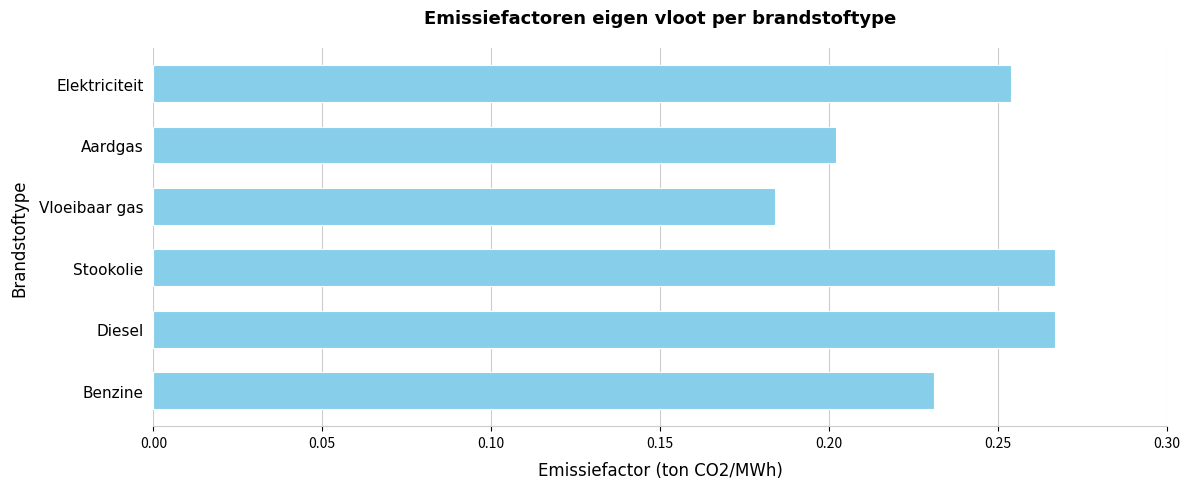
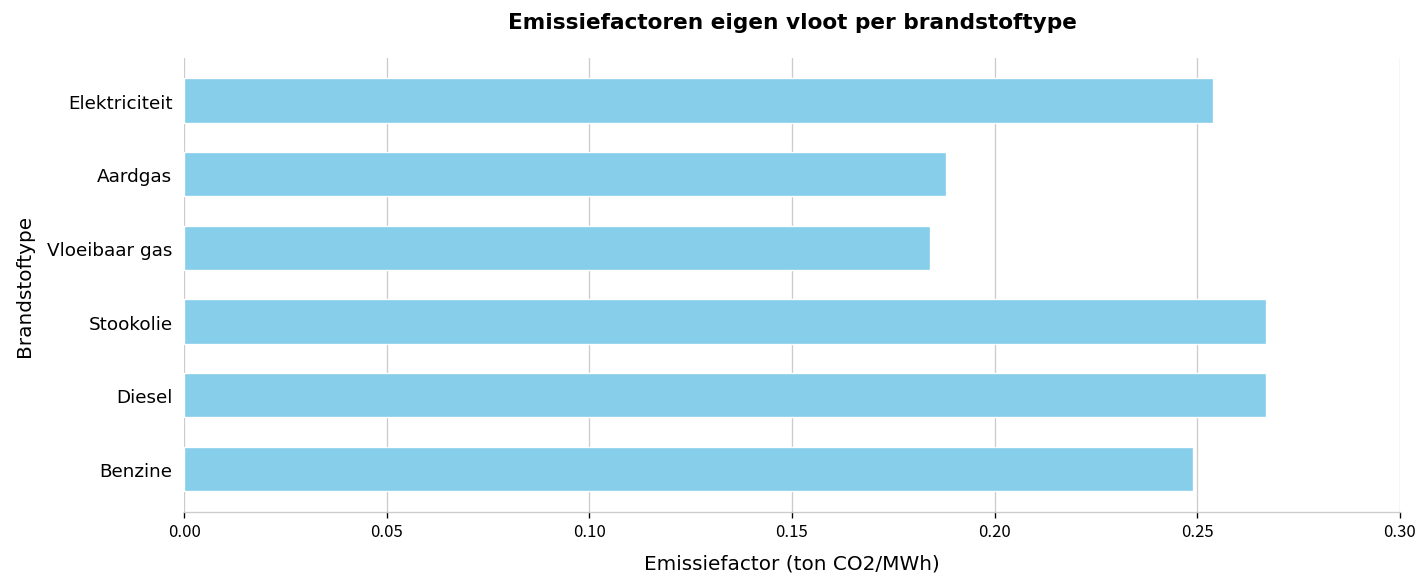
Aardgas: 0.202 -> 0.188
Benzine: 0.231 -> 0.249
